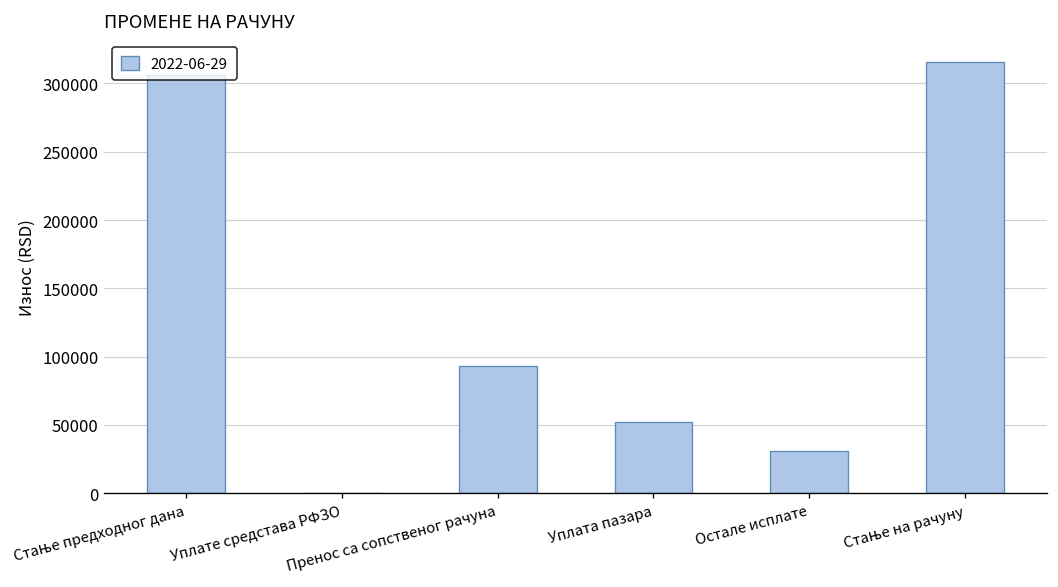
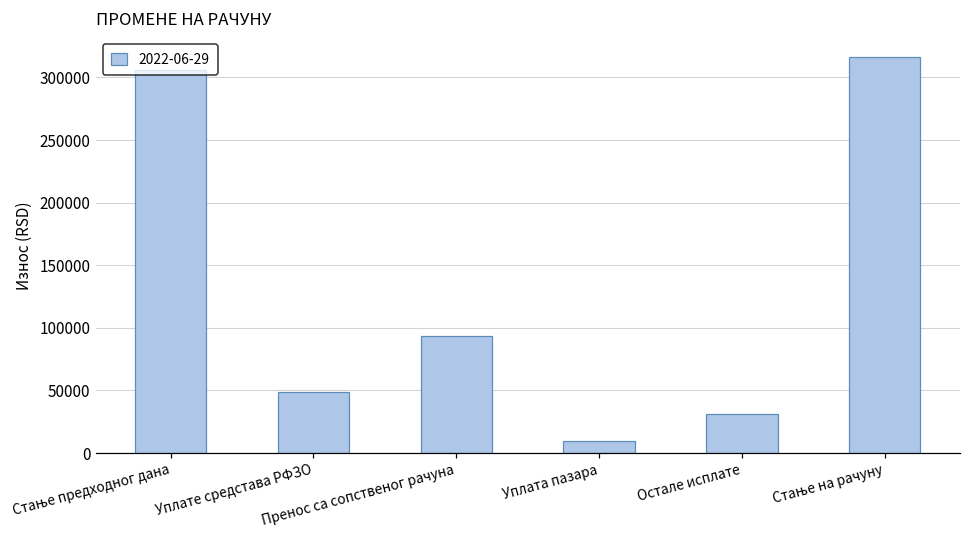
Уплате средстава РФЗО: 0 -> 48000
Уплата пазара: 52000 -> 10000
